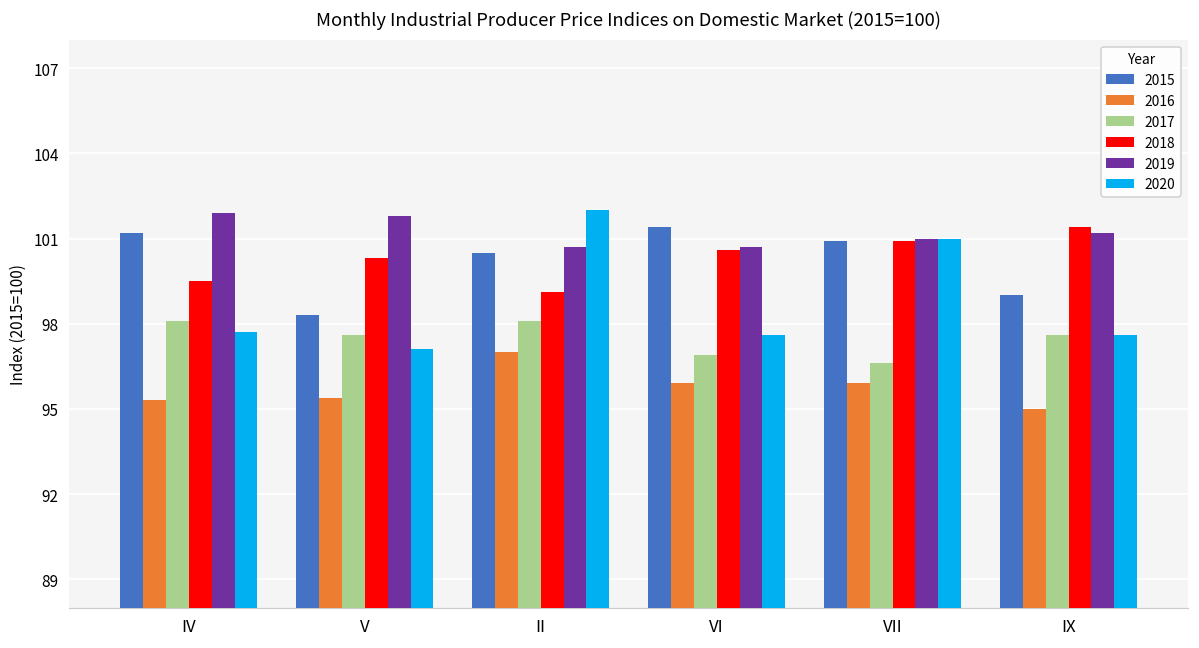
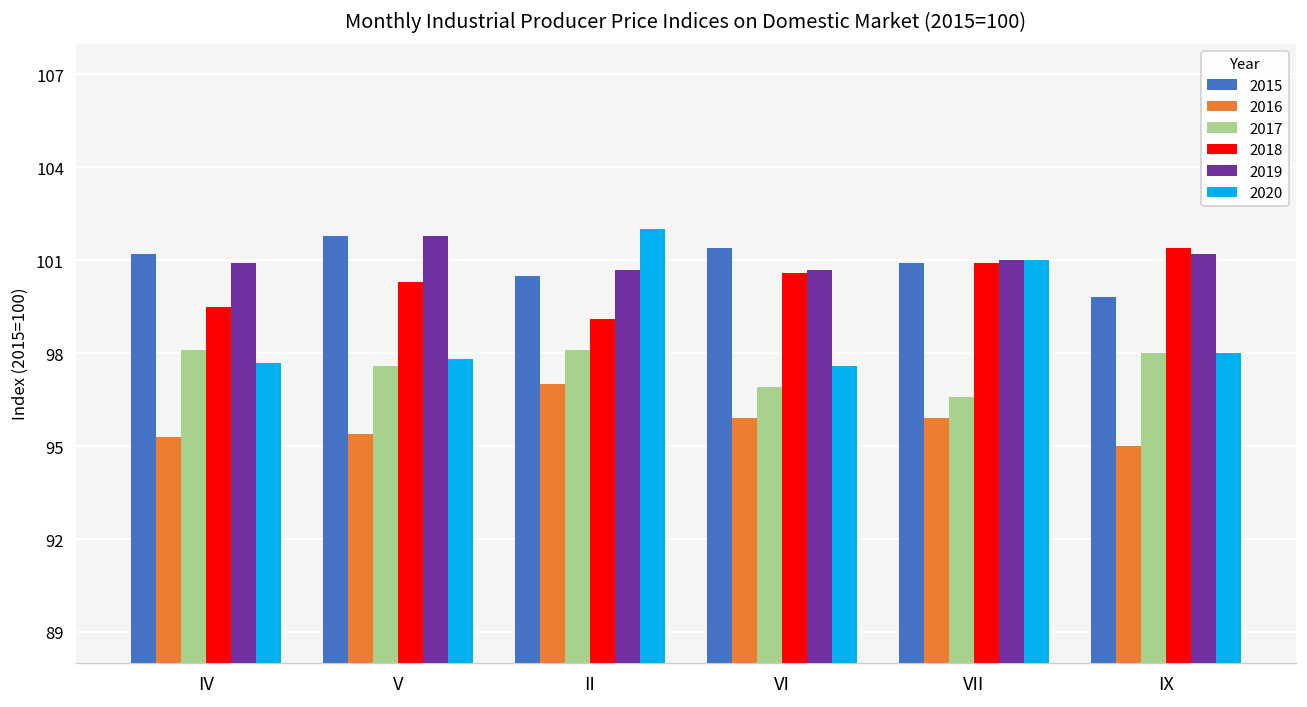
2019, IV: 101.9 -> 100.9
2015, V: 98.3 -> 101.8
2020, V: 97.1 -> 97.8
2015, IX: 99.0 -> 99.8
2017, IX: 97.6 -> 98.0
2020, IX: 97.6 -> 98.0
